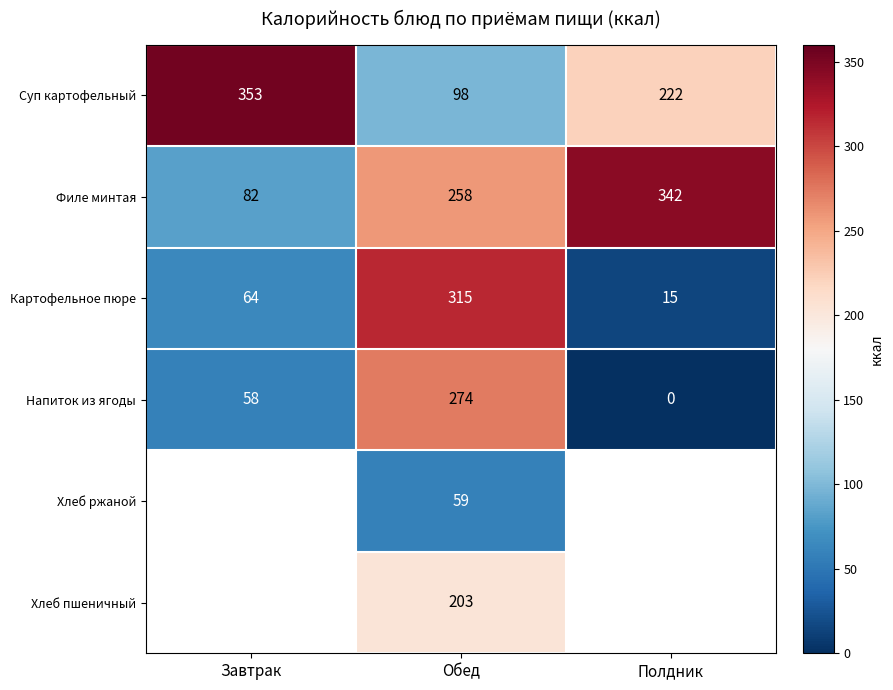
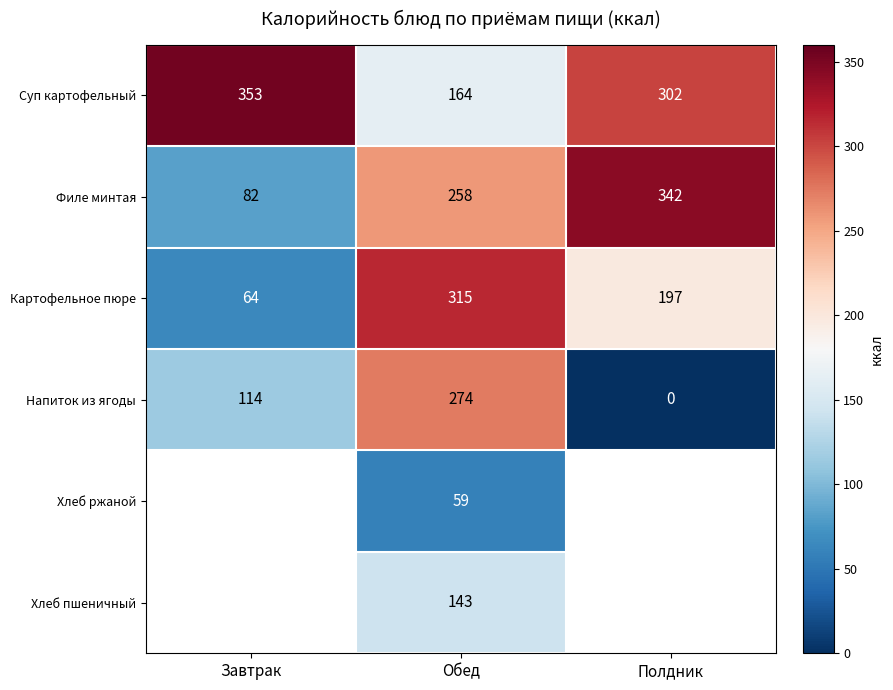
Суп картофельный, Обед: 98 -> 164
Суп картофельный, Полдник: 222 -> 302
Картофельное пюре, Полдник: 15 -> 197
Напиток из ягоды, Завтрак: 58 -> 114
Хлеб пшеничный, Обед: 203 -> 143
